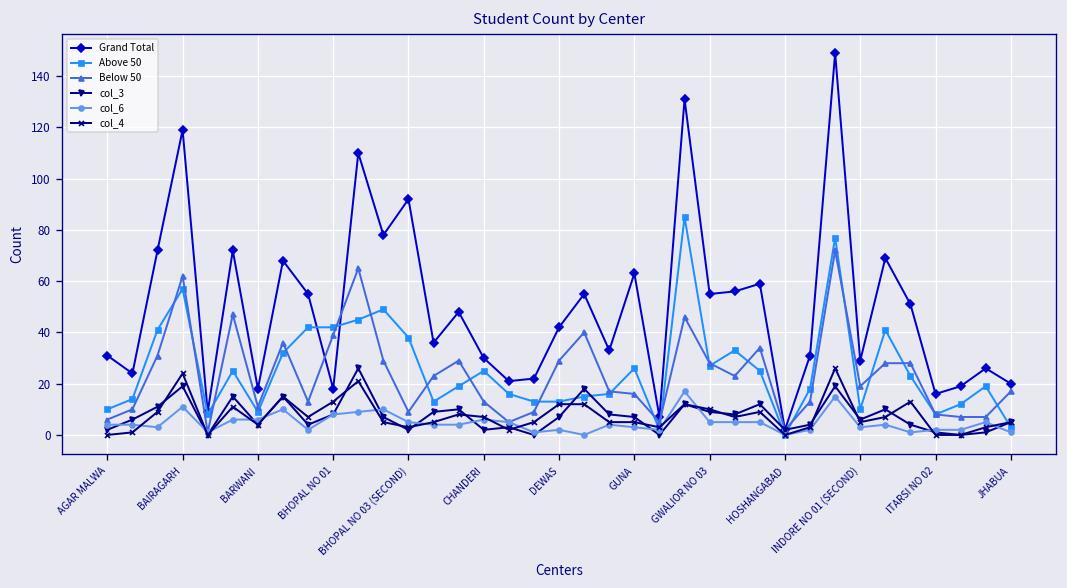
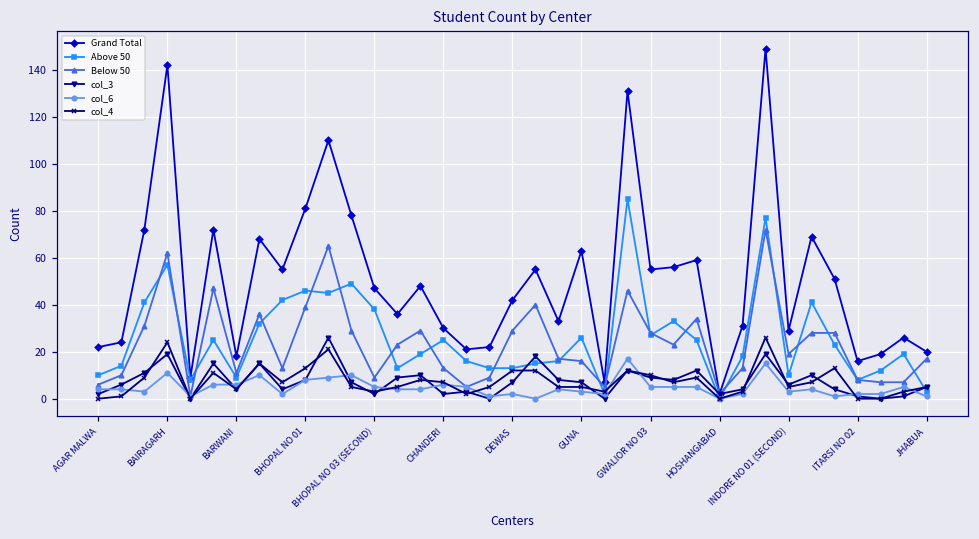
Grand Total, AGAR MALWA: 31 -> 22
Grand Total, BAIRAGARH: 119 -> 142
Grand Total, BHOPAL NO 01: 18 -> 81
Above 50, BHOPAL NO 01: 42 -> 46
Grand Total, BHOPAL NO 03 (SECOND): 92 -> 47
